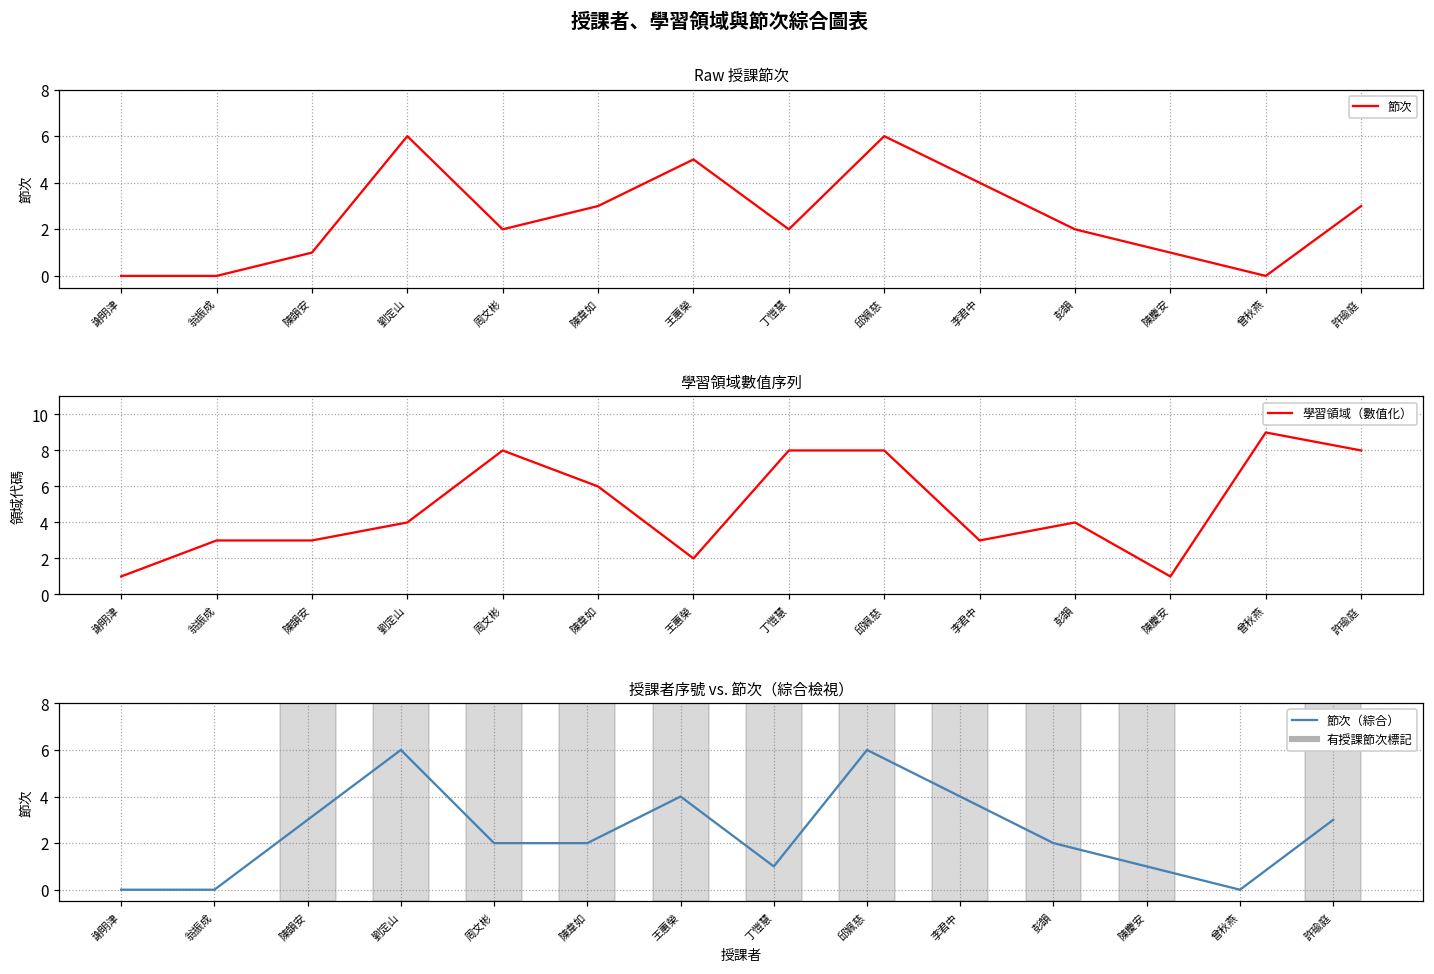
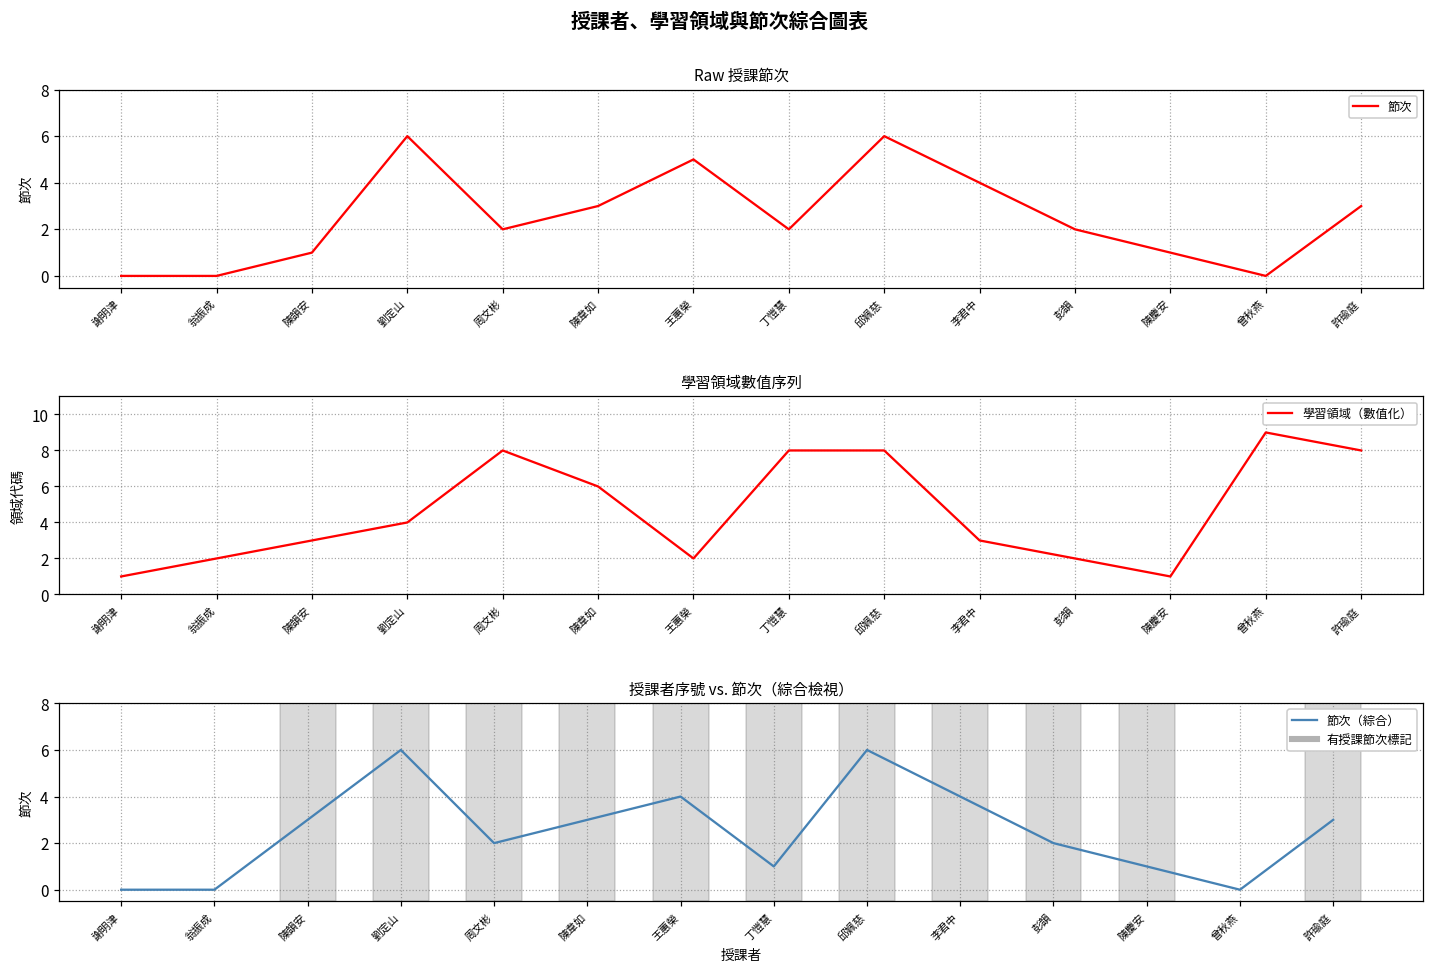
學習領域數值序列, 翁振成: 3 -> 2
學習領域數值序列, 彭韻: 4 -> 2
授課者序號 vs. 節次（綜合檢視）, 陳韋如: 2 -> 3
